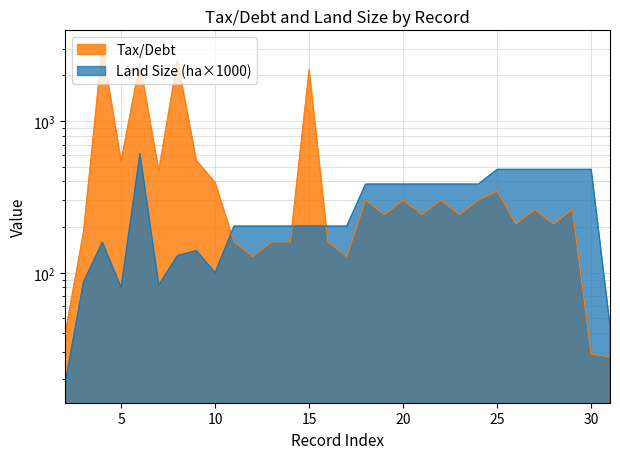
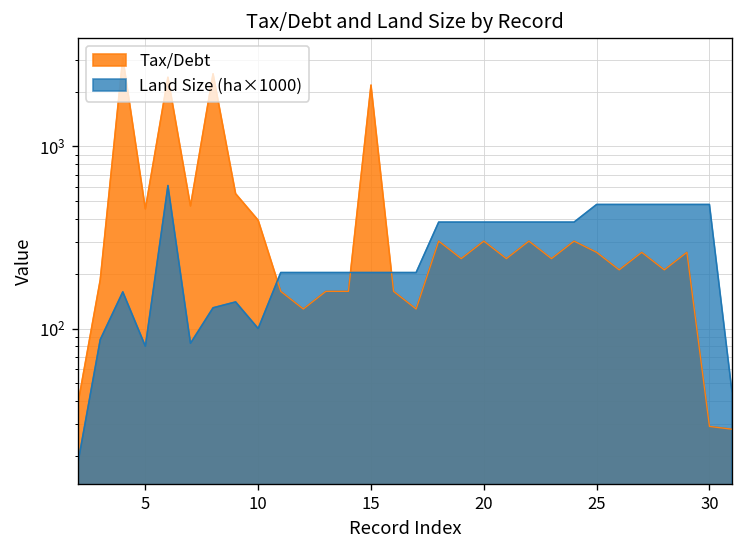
Tax/Debt, 5: 540 -> 450
Tax/Debt, 25: 350 -> 260
